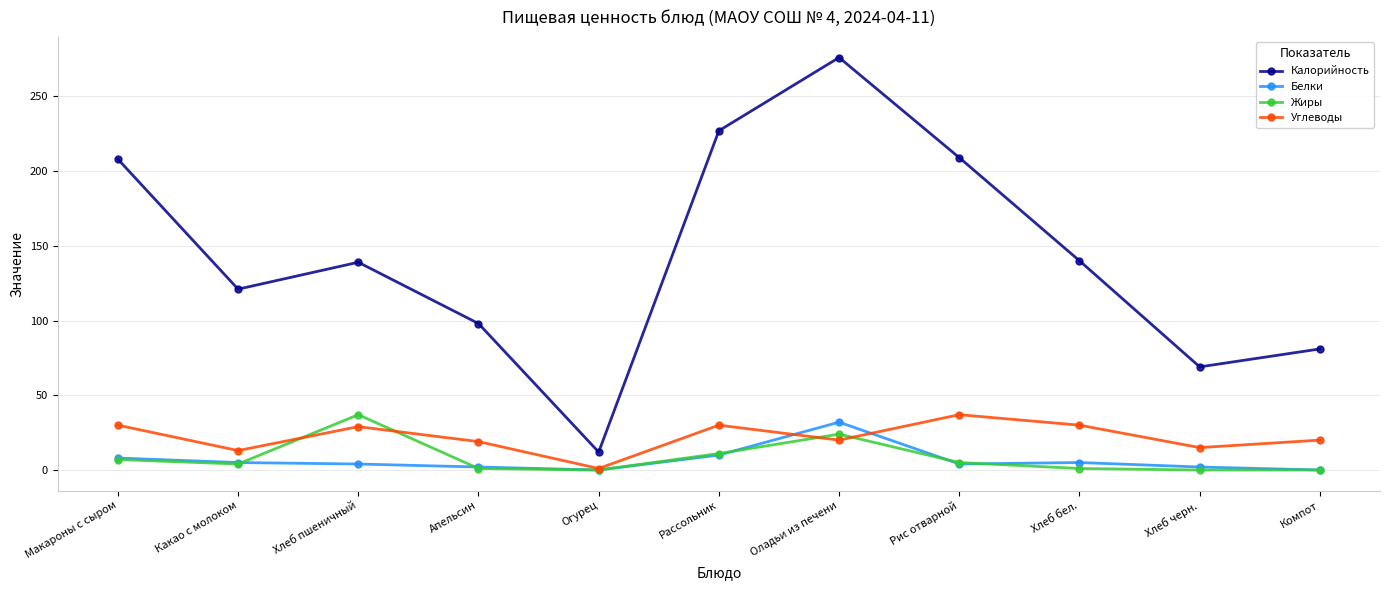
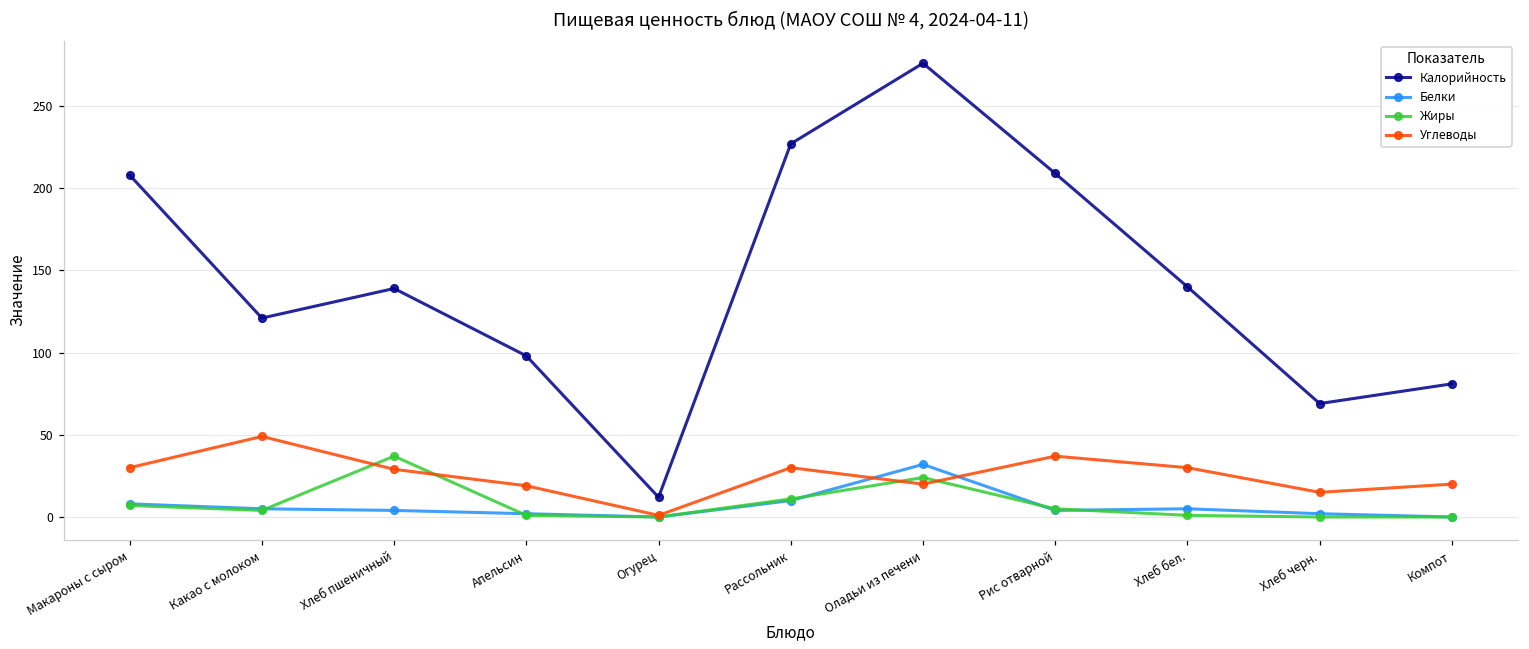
Углеводы, Какао с молоком: 13 -> 49
